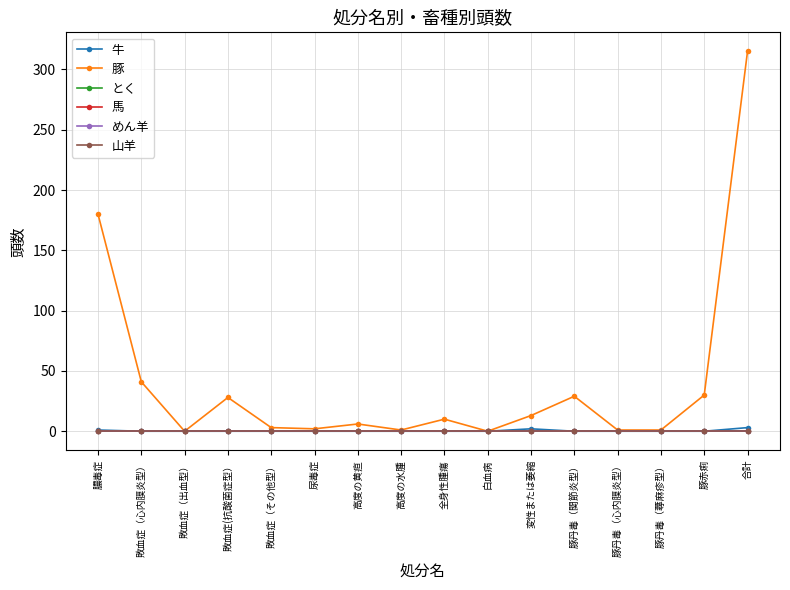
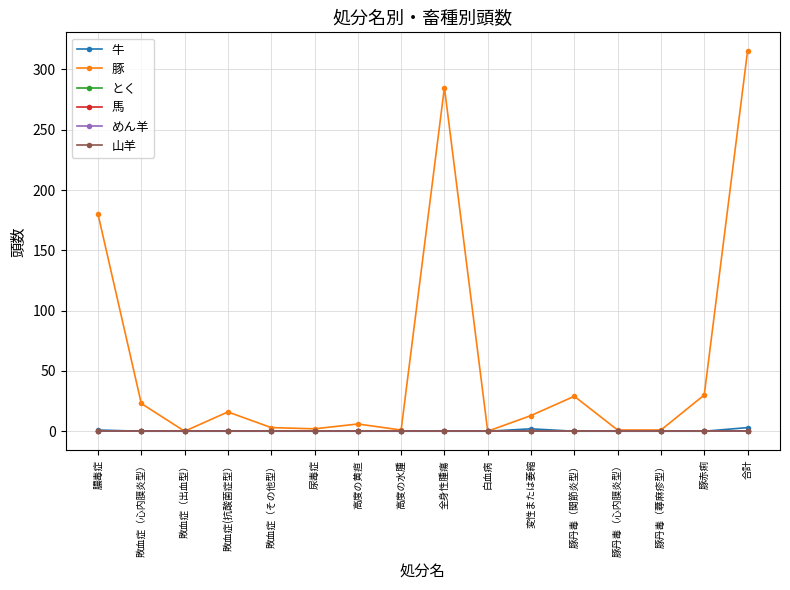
豚, 敗血症（心内膜炎型）: 41 -> 23
豚, 敗血症(抗酸菌症型）: 28 -> 16
豚, 全身性腫瘍: 10 -> 285
